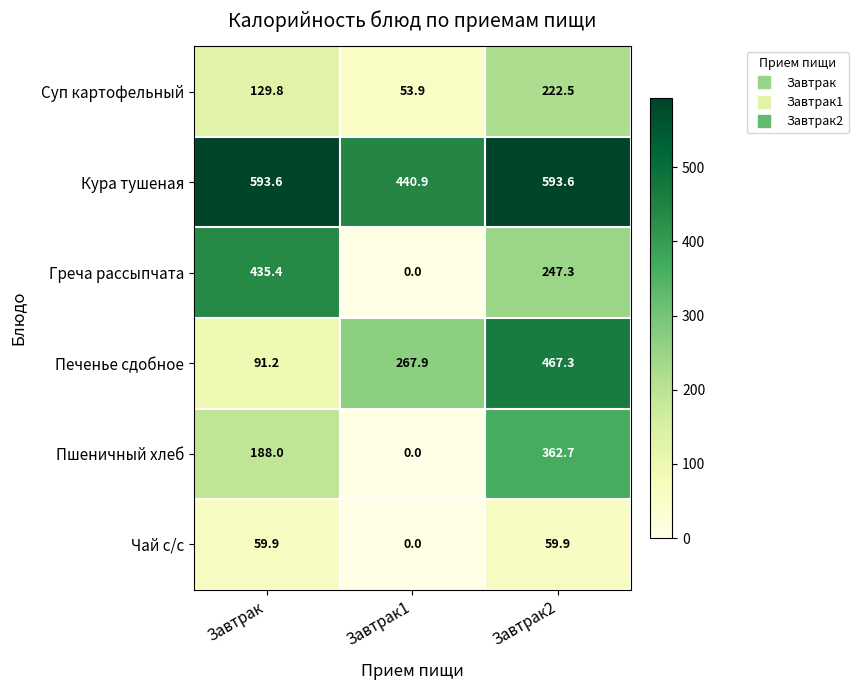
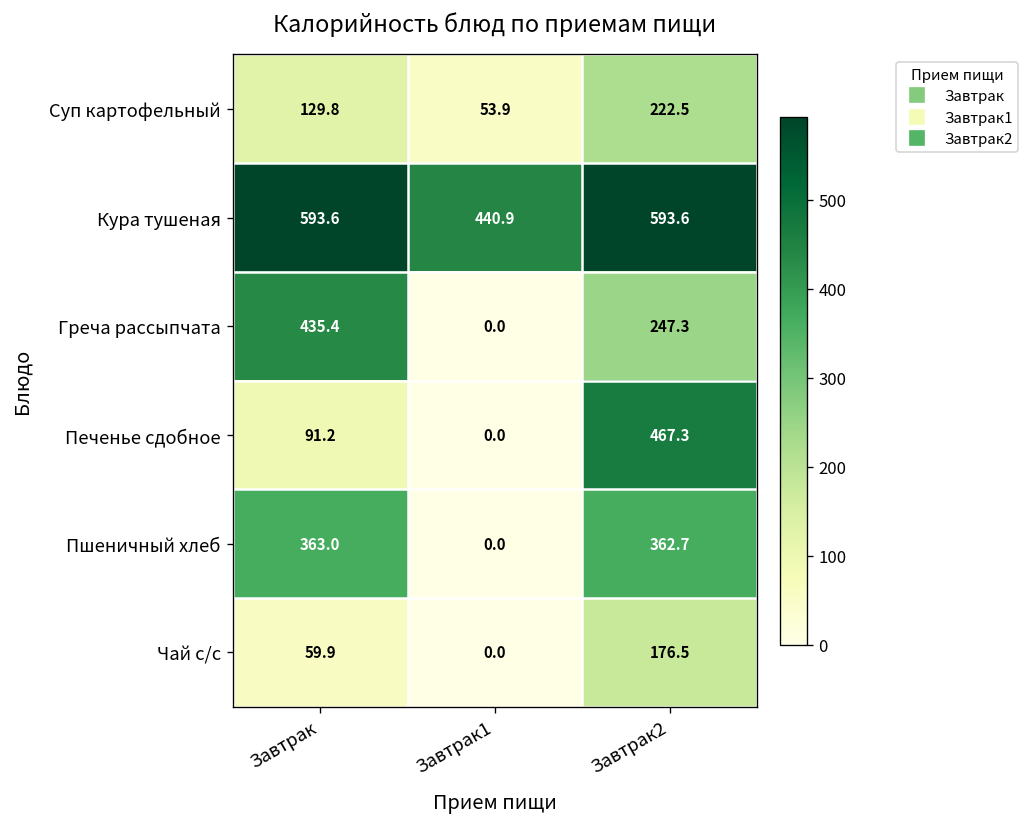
Печенье сдобное, Завтрак1: 267.9 -> 0.0
Пшеничный хлеб, Завтрак: 188.0 -> 363.0
Чай с/с, Завтрак2: 59.9 -> 176.5
